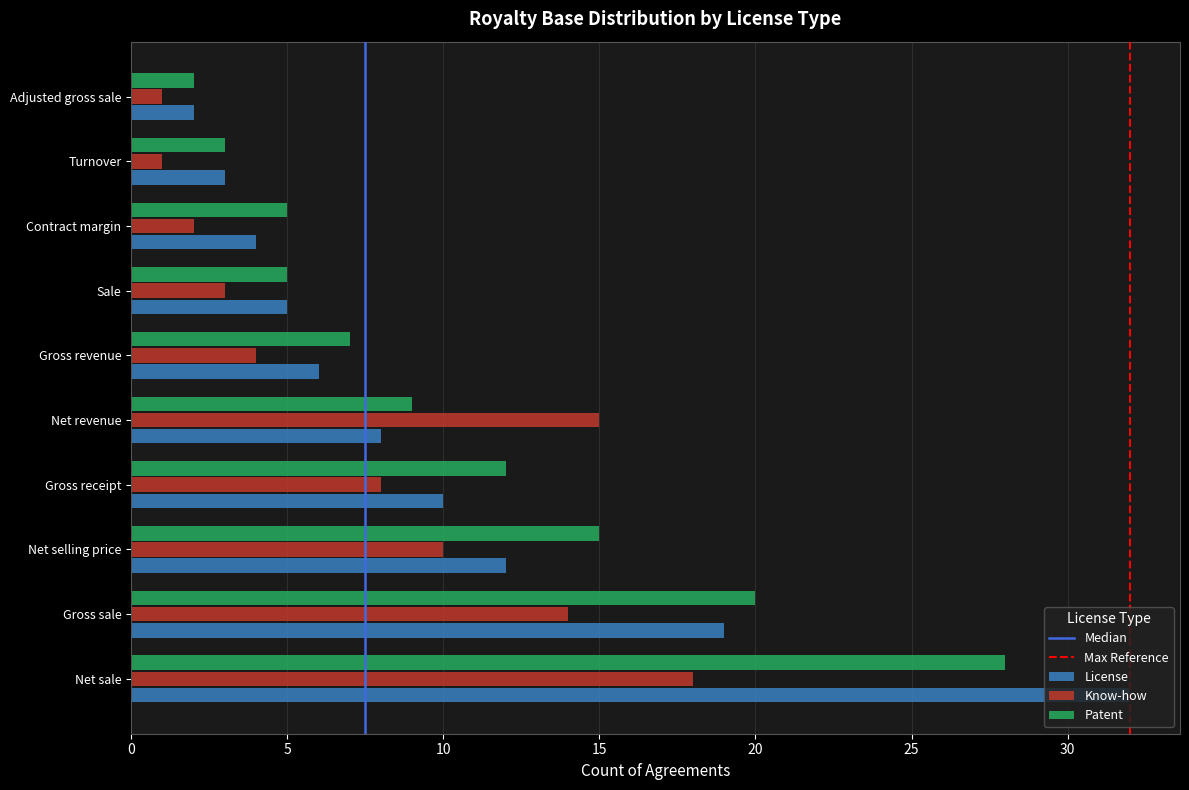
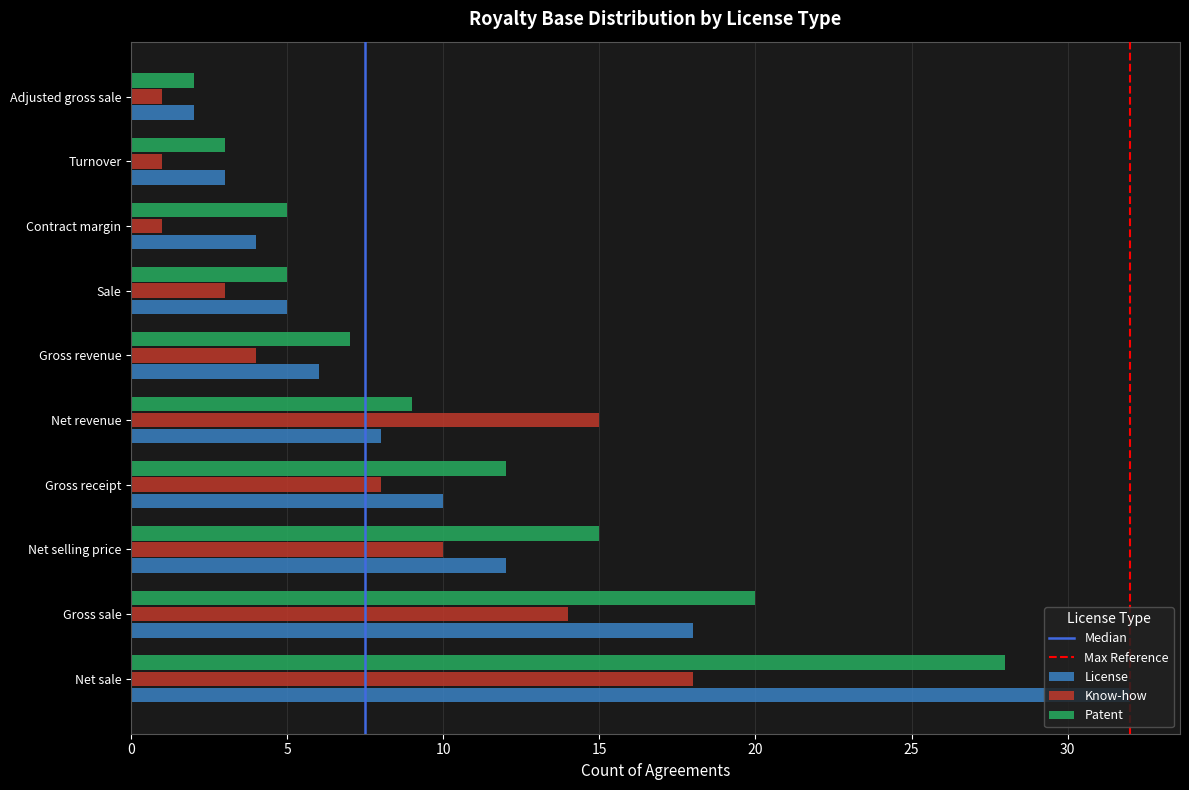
Know-how, Contract margin: 2 -> 1
License, Gross sale: 19 -> 18
